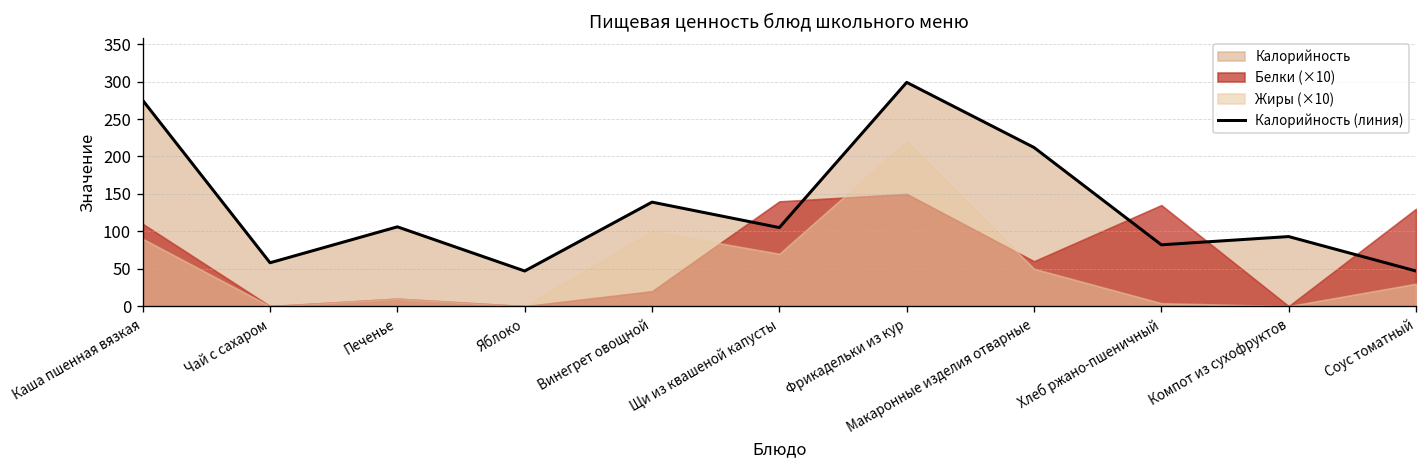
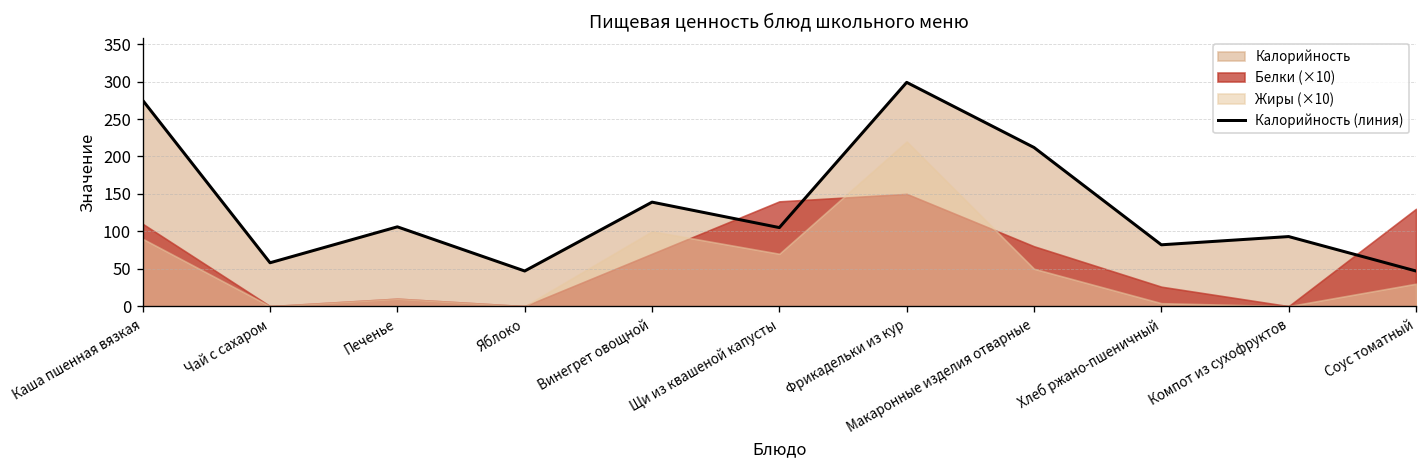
Белки (×10), Винегрет овощной: 20 -> 70
Белки (×10), Макаронные изделия отварные: 60 -> 80
Белки (×10), Хлеб ржано-пшеничный: 140 -> 30
